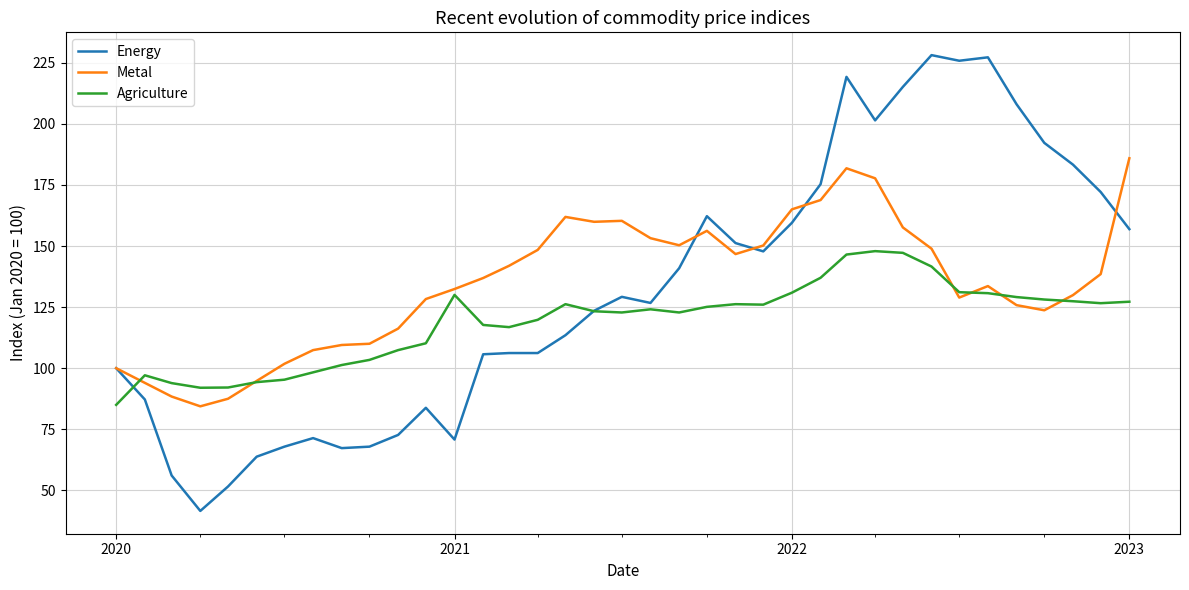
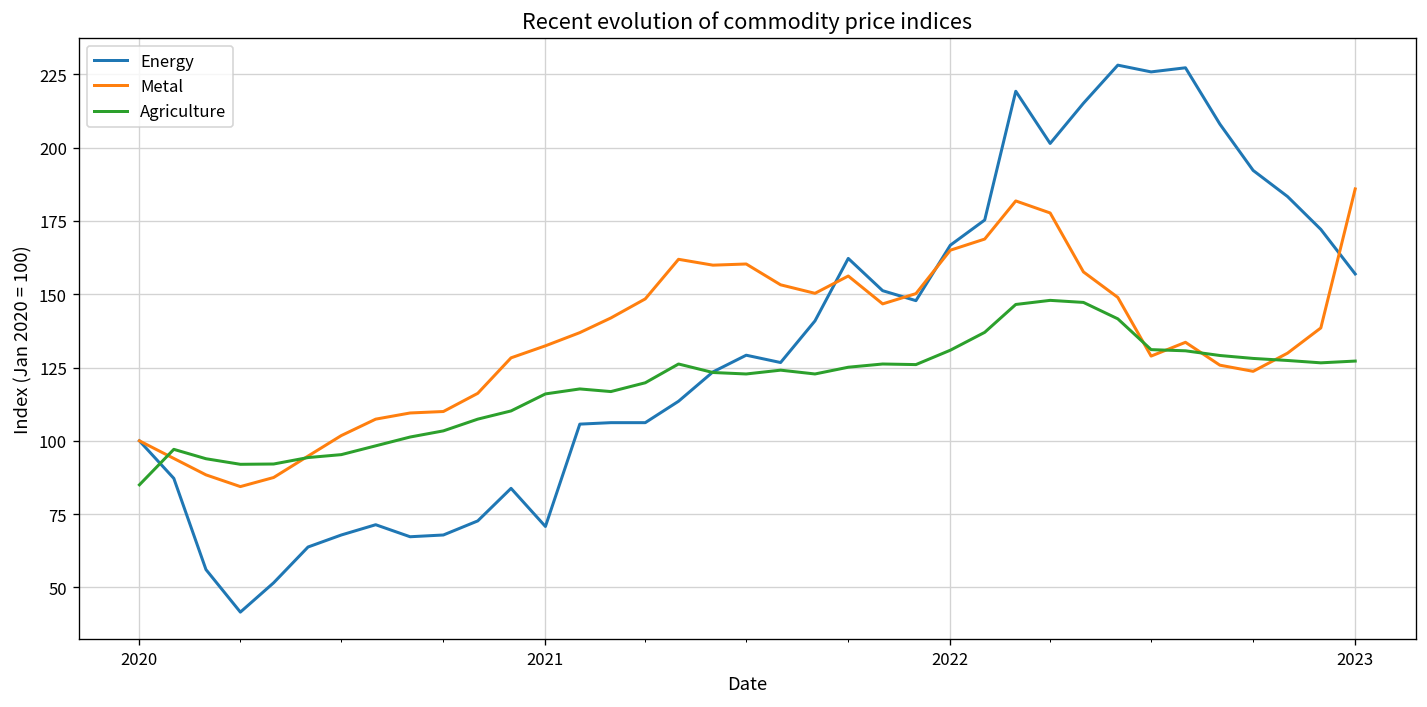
Agriculture, 2021: 130 -> 116
Energy, 2022: 160 -> 167
